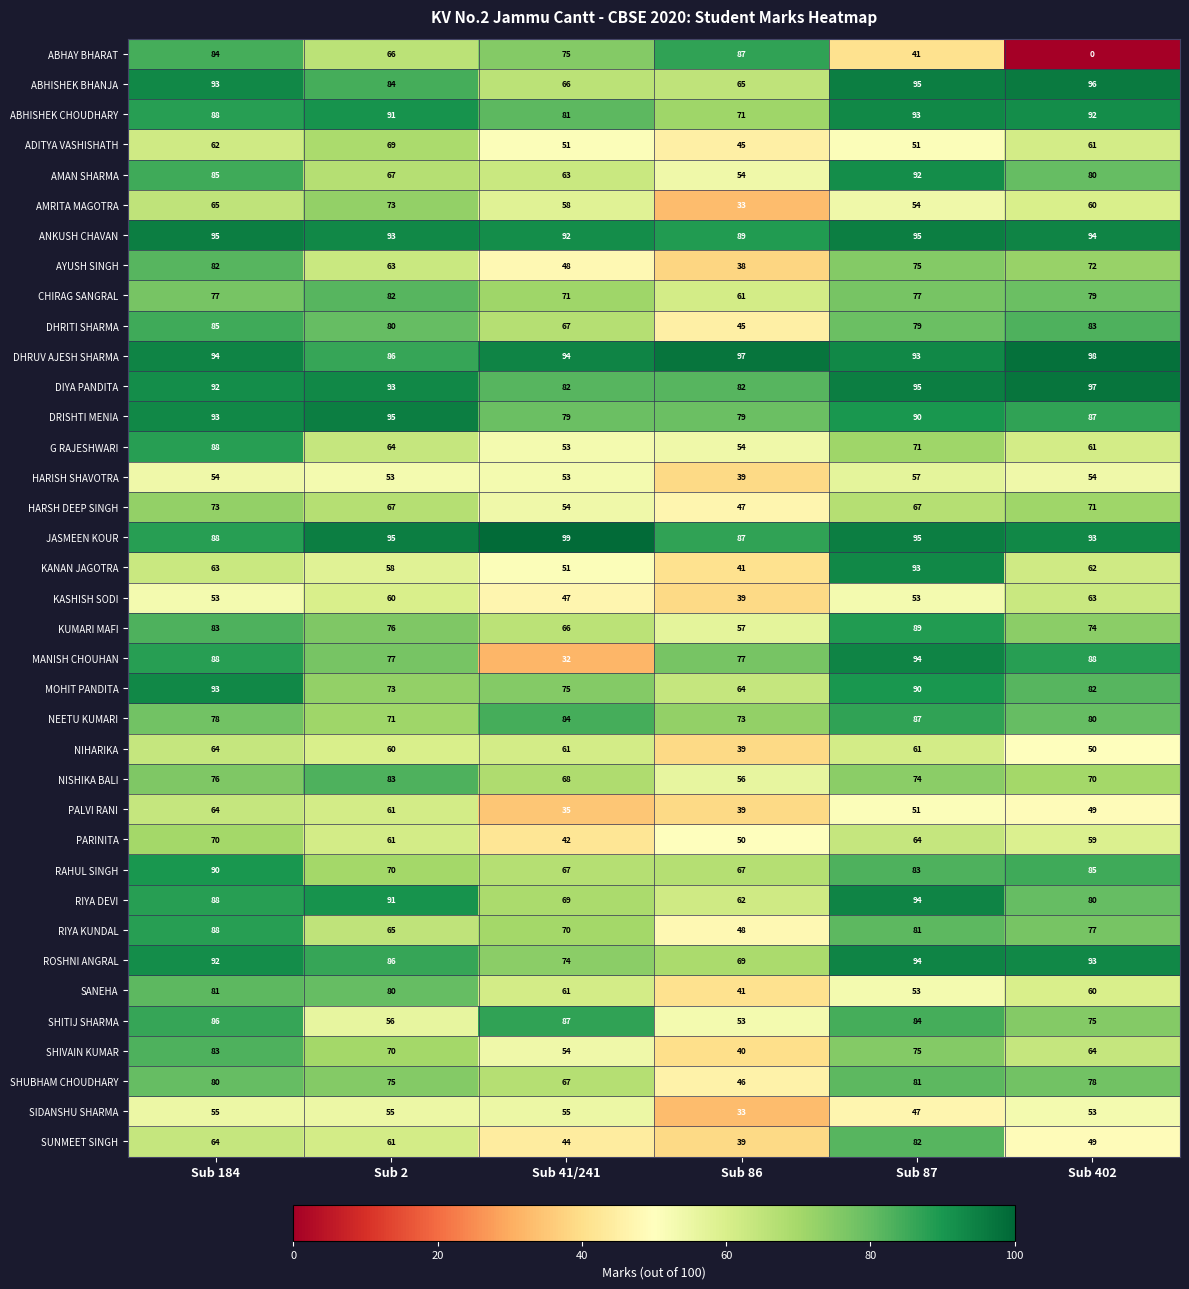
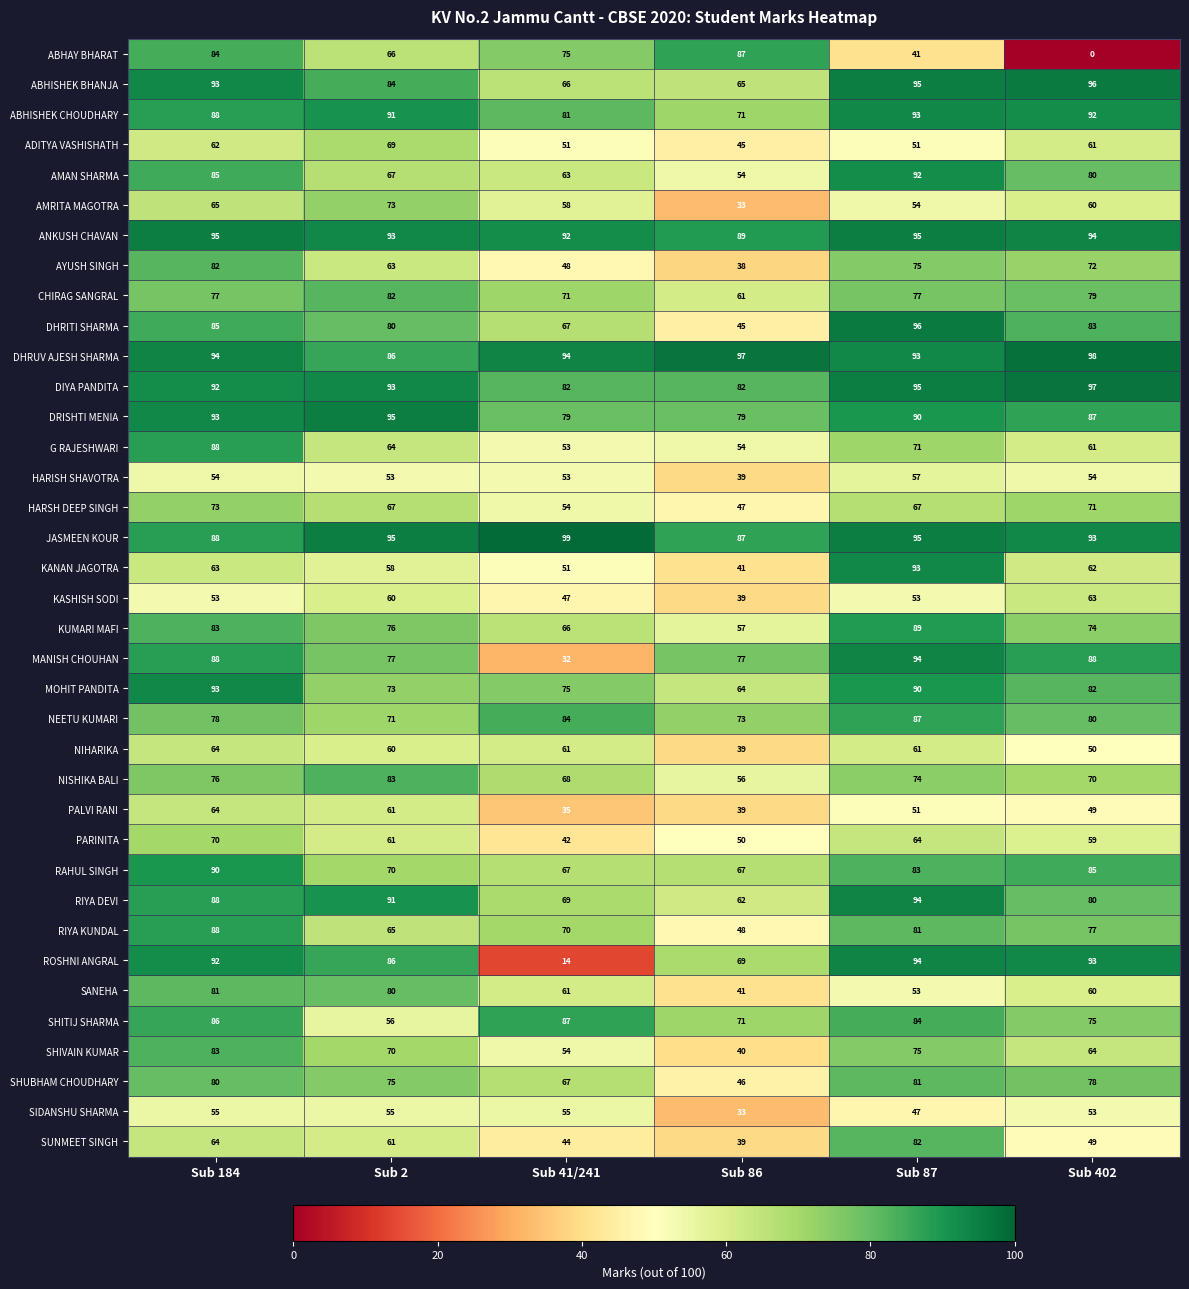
DHRITI SHARMA, Sub 87: 79 -> 96
ROSHNI ANGRAL, Sub 41/241: 74 -> 14
SHITIJ SHARMA, Sub 86: 53 -> 71
